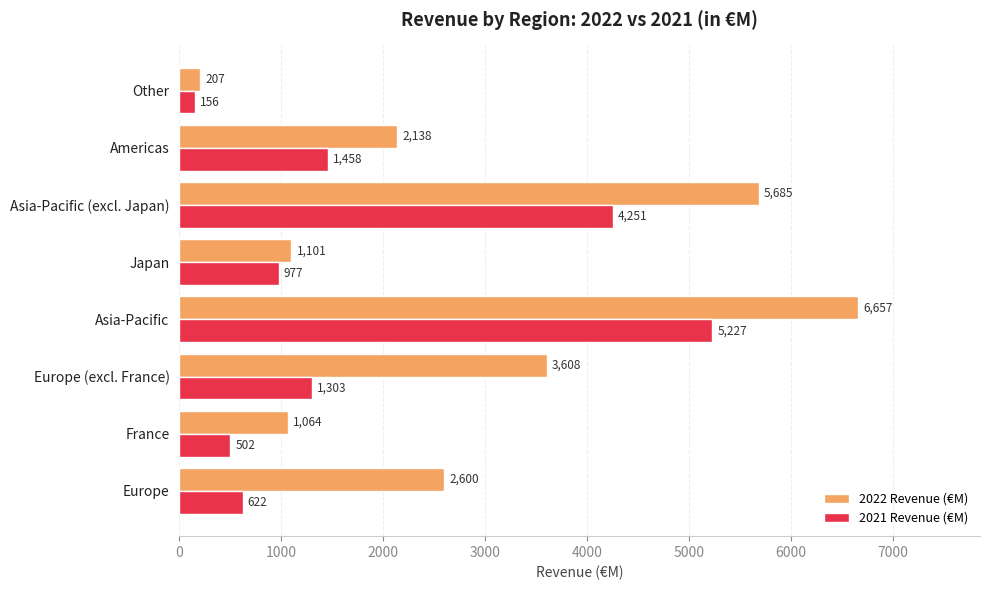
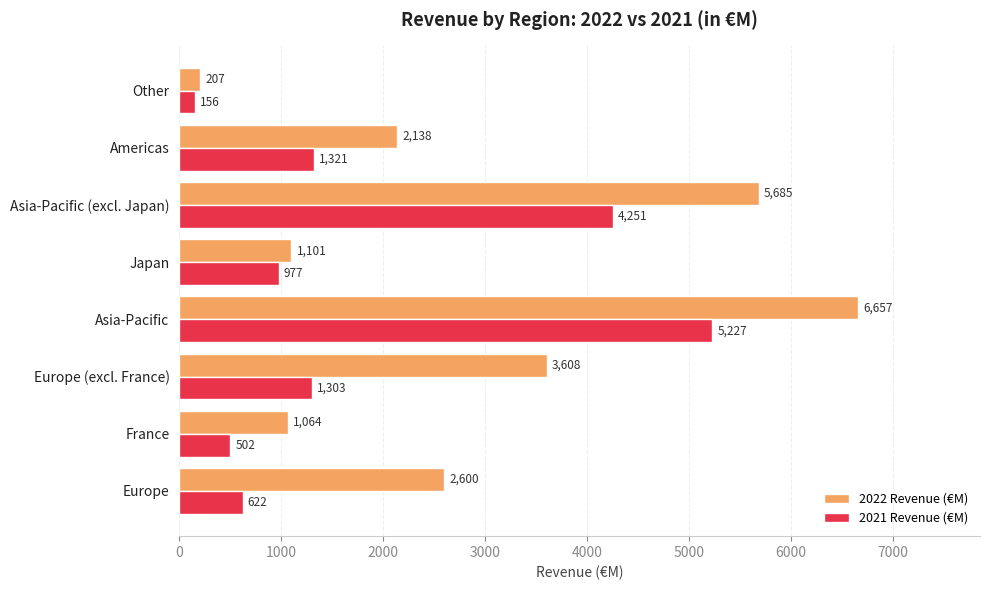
2021 Revenue (€M), Americas: 1,458 -> 1,321
